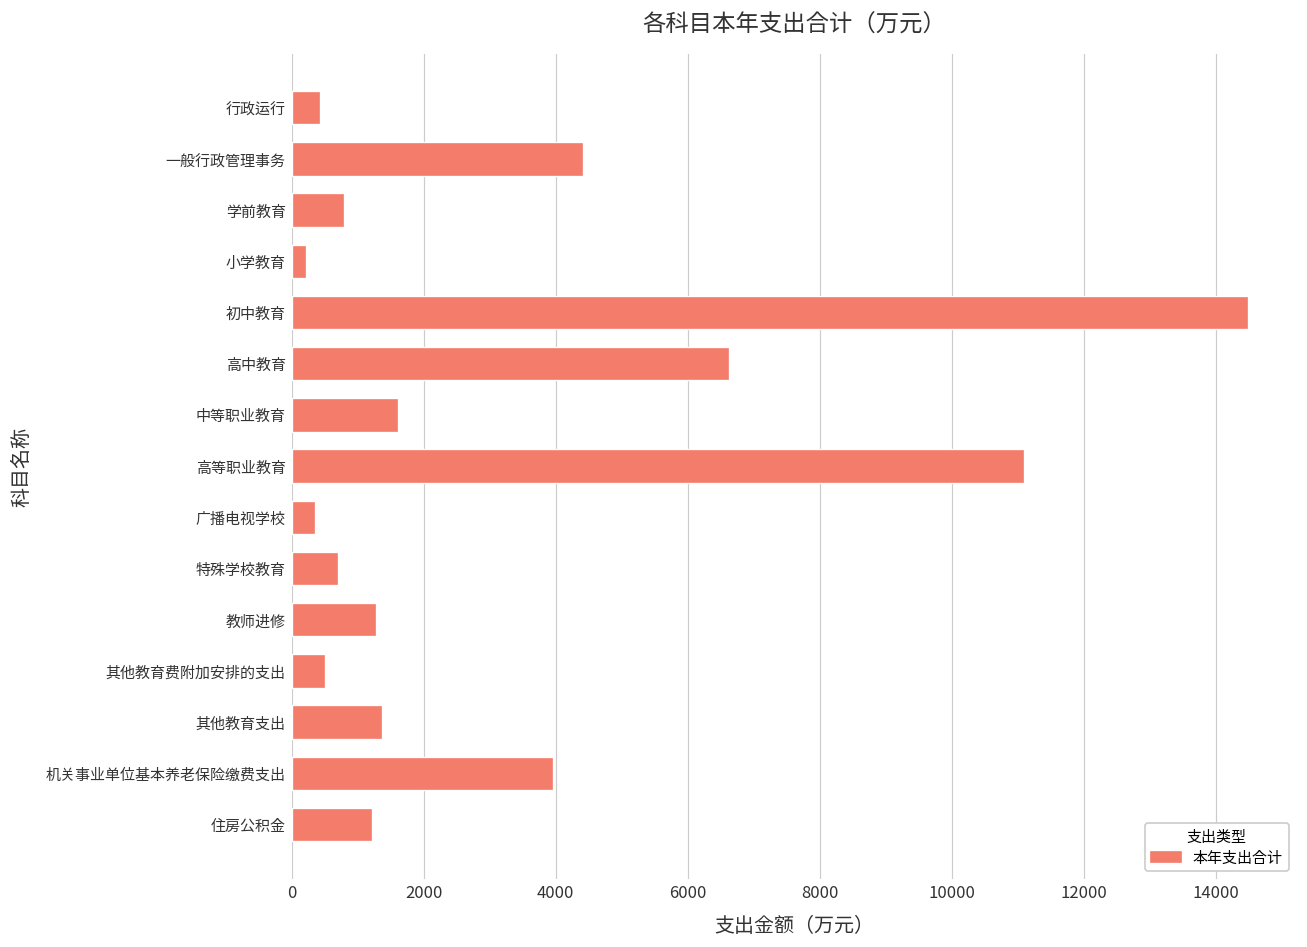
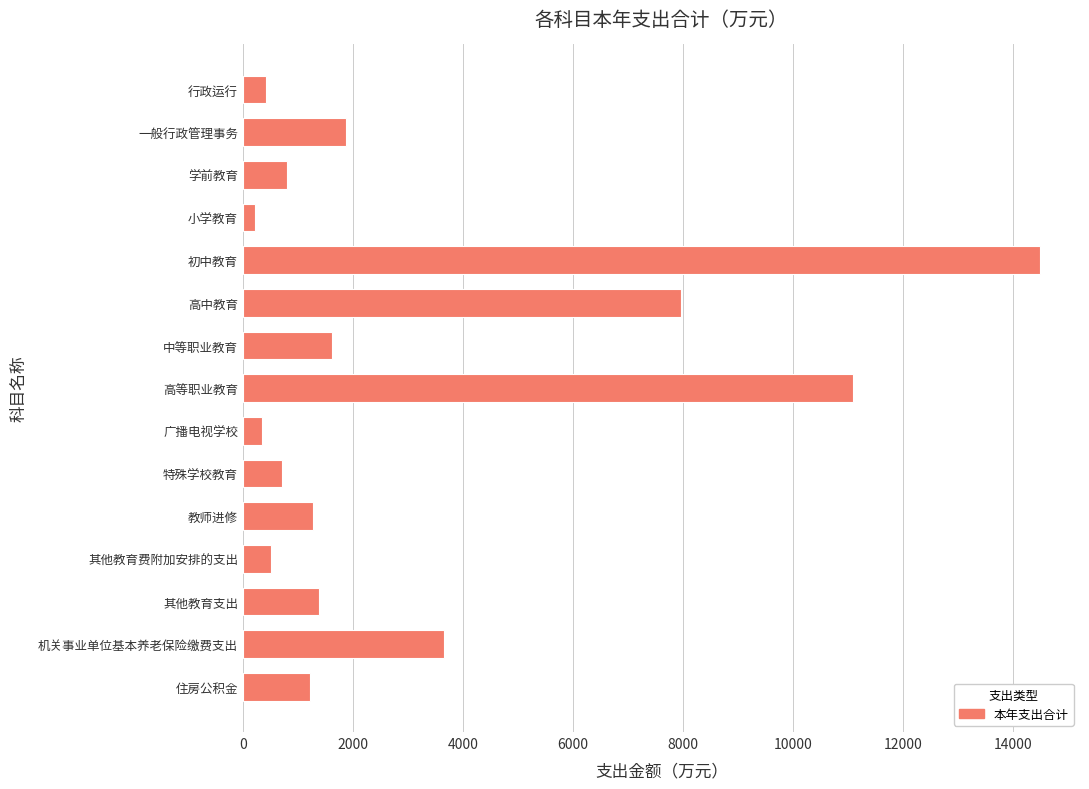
一般行政管理事务: 4400 -> 1900
高中教育: 6600 -> 8000
机关事业单位基本养老保险缴费支出: 4000 -> 3700
